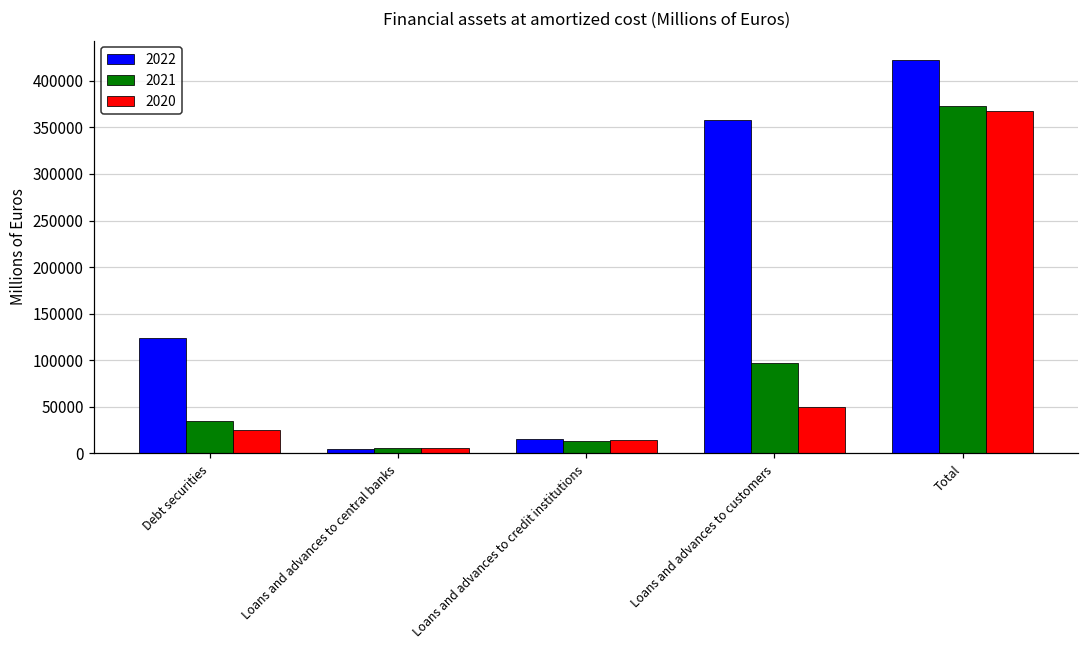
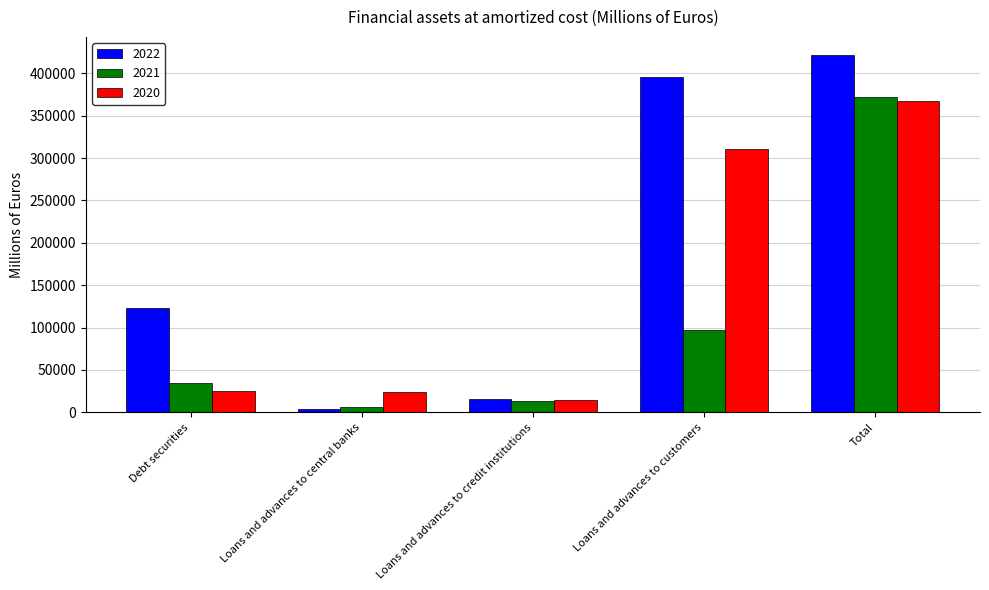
2020, Loans and advances to central banks: 10000 -> 20000
2022, Loans and advances to customers: 360000 -> 400000
2020, Loans and advances to customers: 50000 -> 310000
